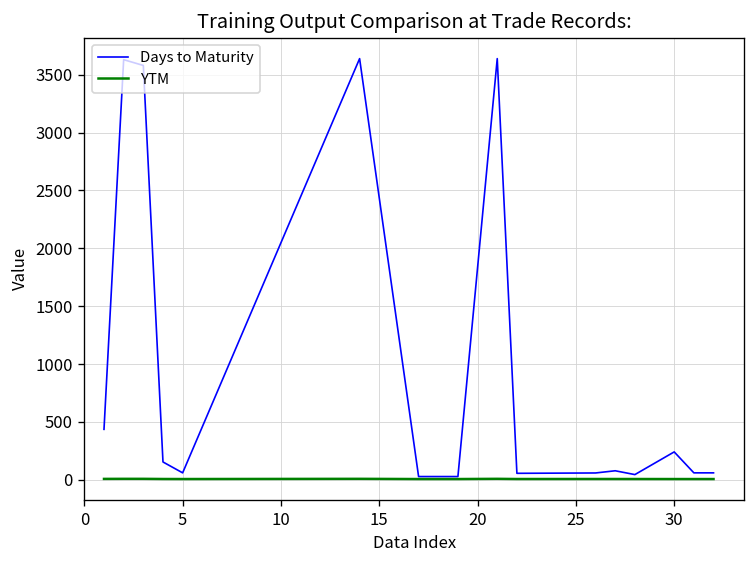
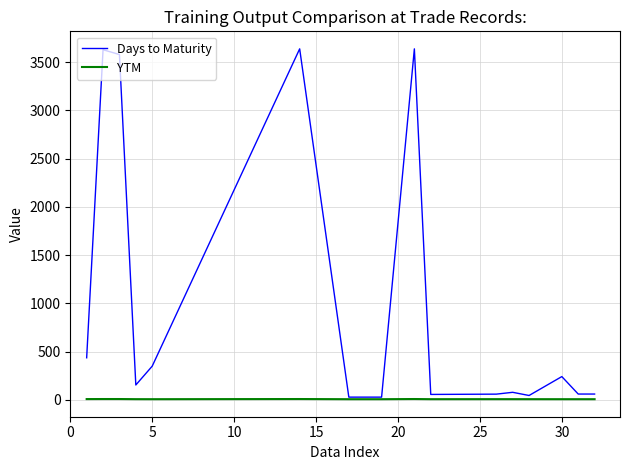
Days to Maturity, 5: 100 -> 300
